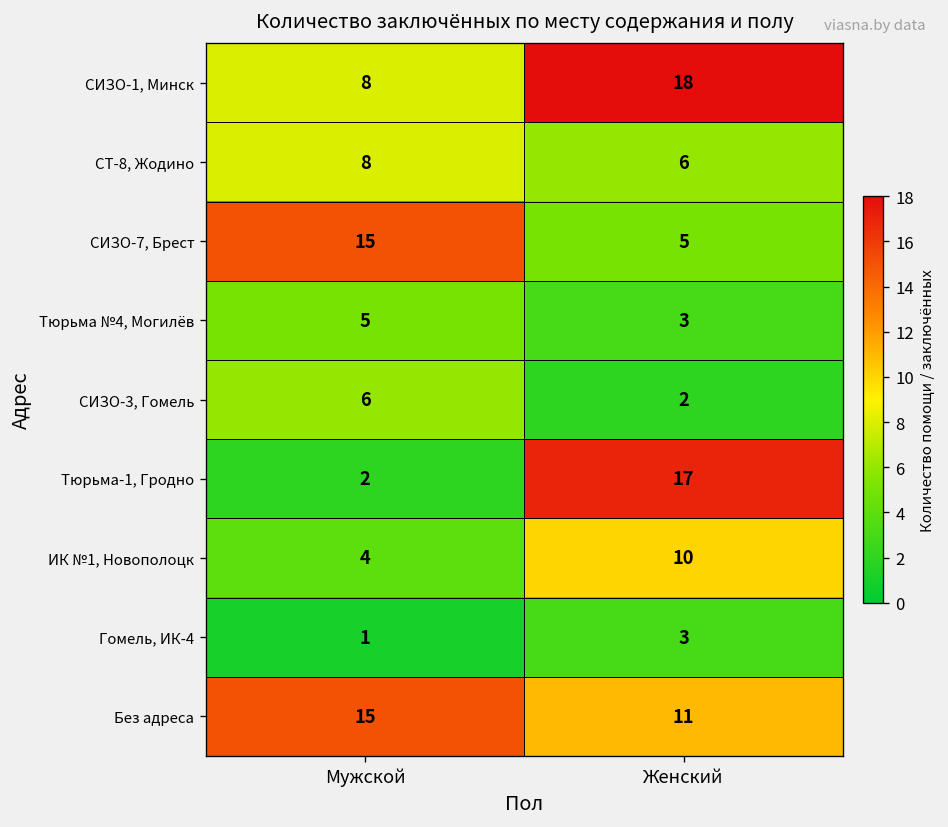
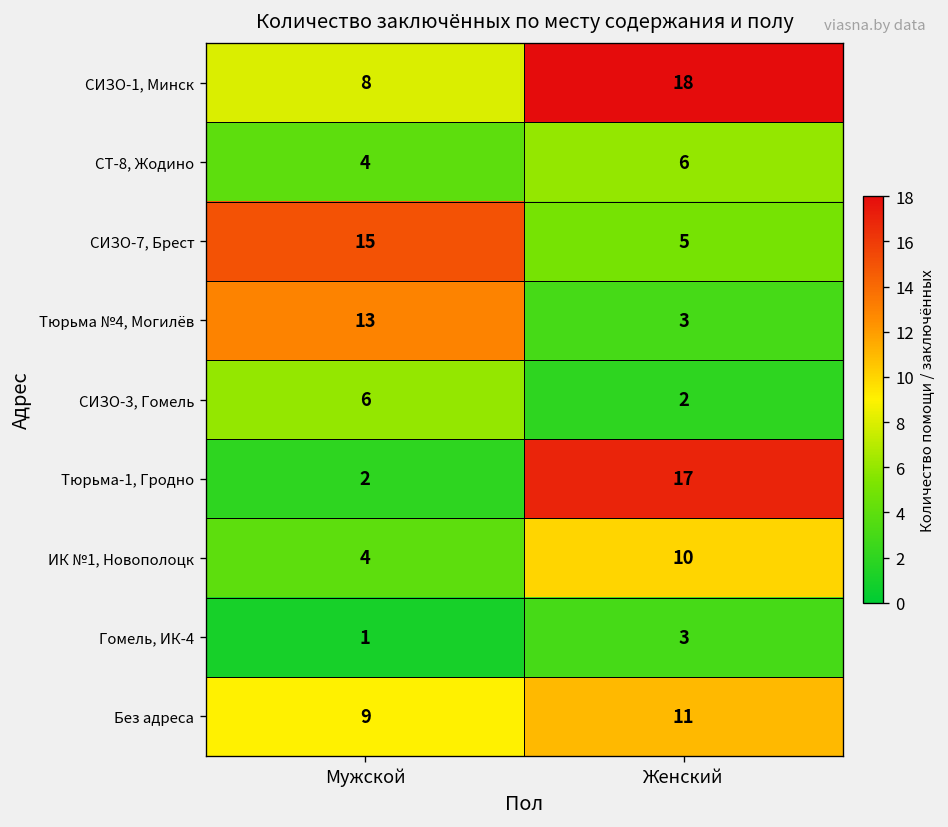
СТ-8, Жодино, Мужской: 8 -> 4
Тюрьма №4, Могилёв, Мужской: 5 -> 13
Без адреса, Мужской: 15 -> 9
